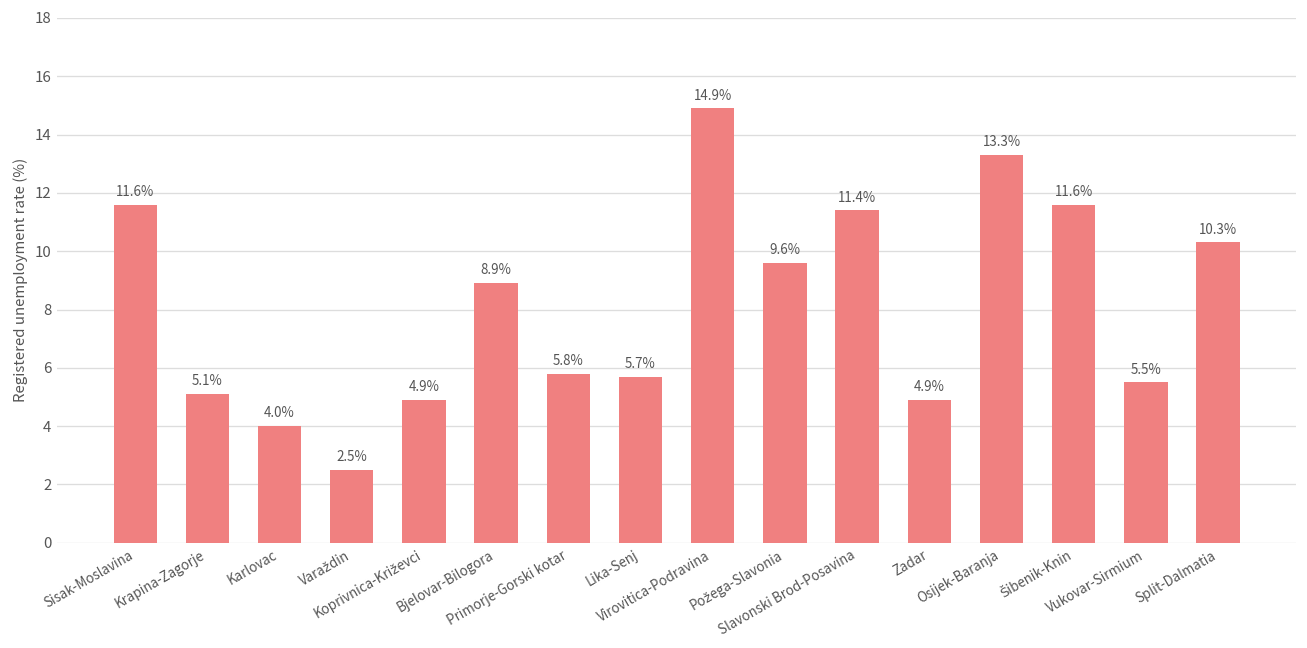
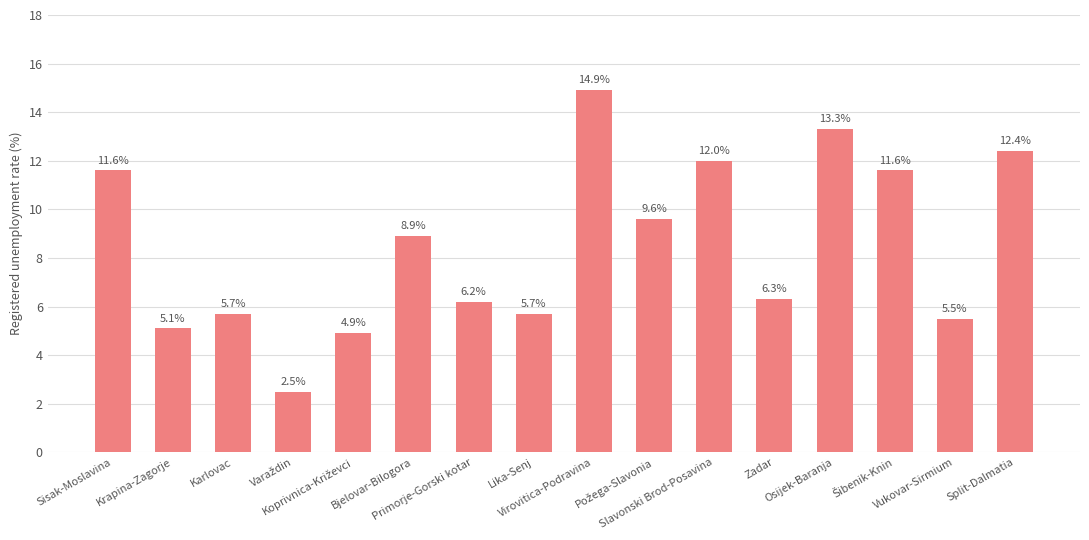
Karlovac: 4.0% -> 5.7%
Primorje-Gorski kotar: 5.8% -> 6.2%
Slavonski Brod-Posavina: 11.4% -> 12.0%
Zadar: 4.9% -> 6.3%
Split-Dalmatia: 10.3% -> 12.4%
